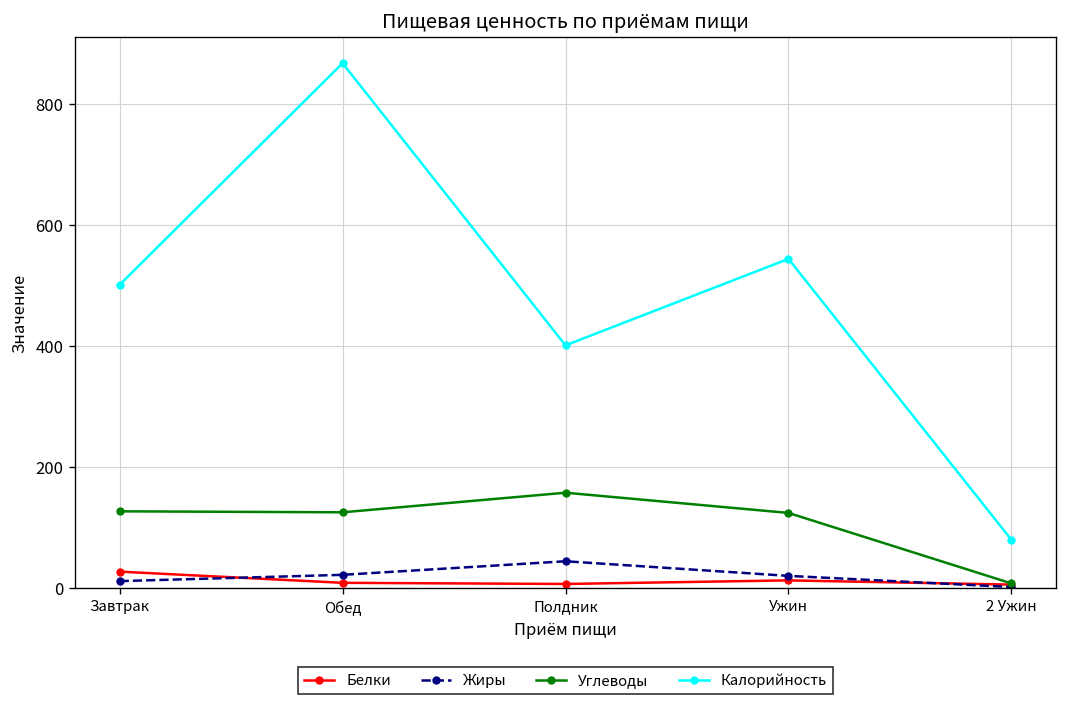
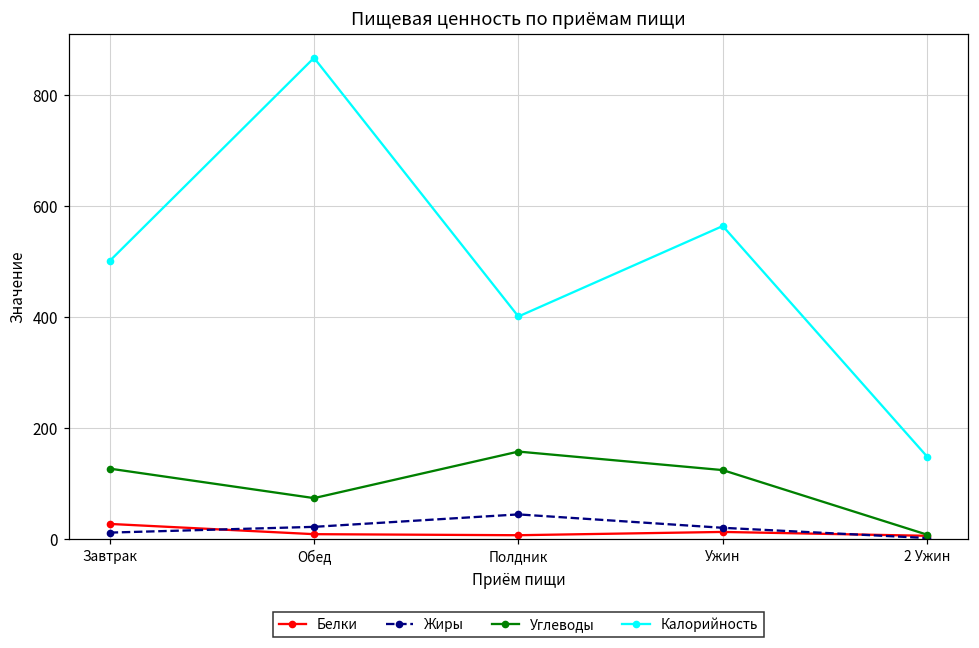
Углеводы, Обед: 130 -> 70
Калорийность, Ужин: 540 -> 560
Калорийность, 2 Ужин: 80 -> 150
